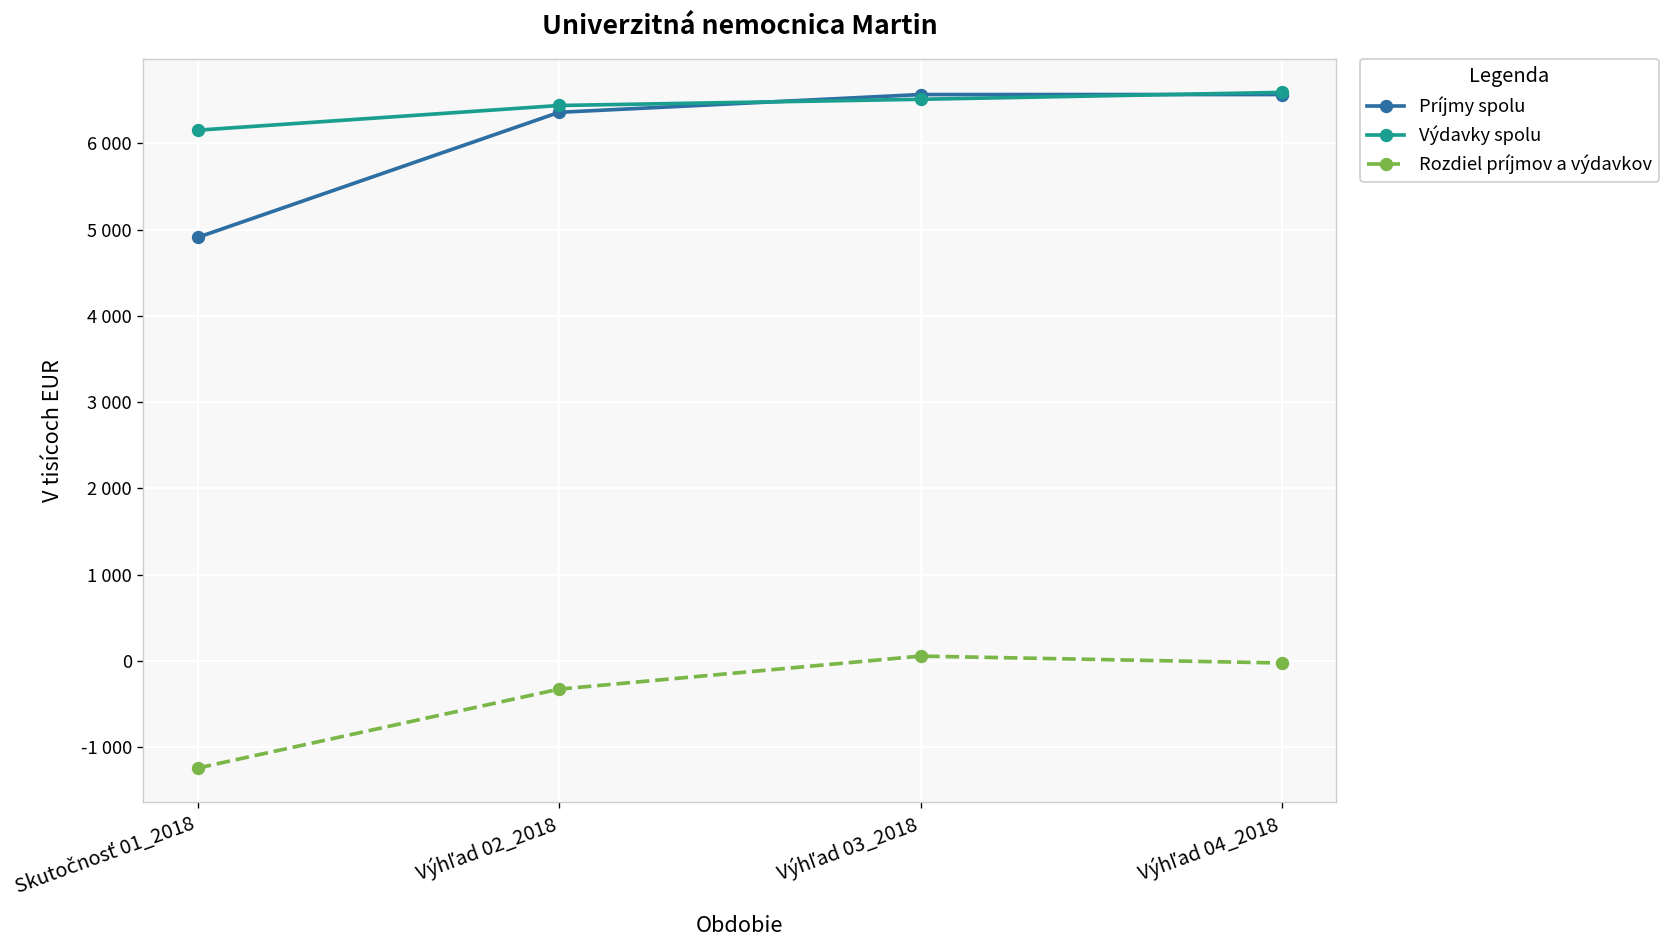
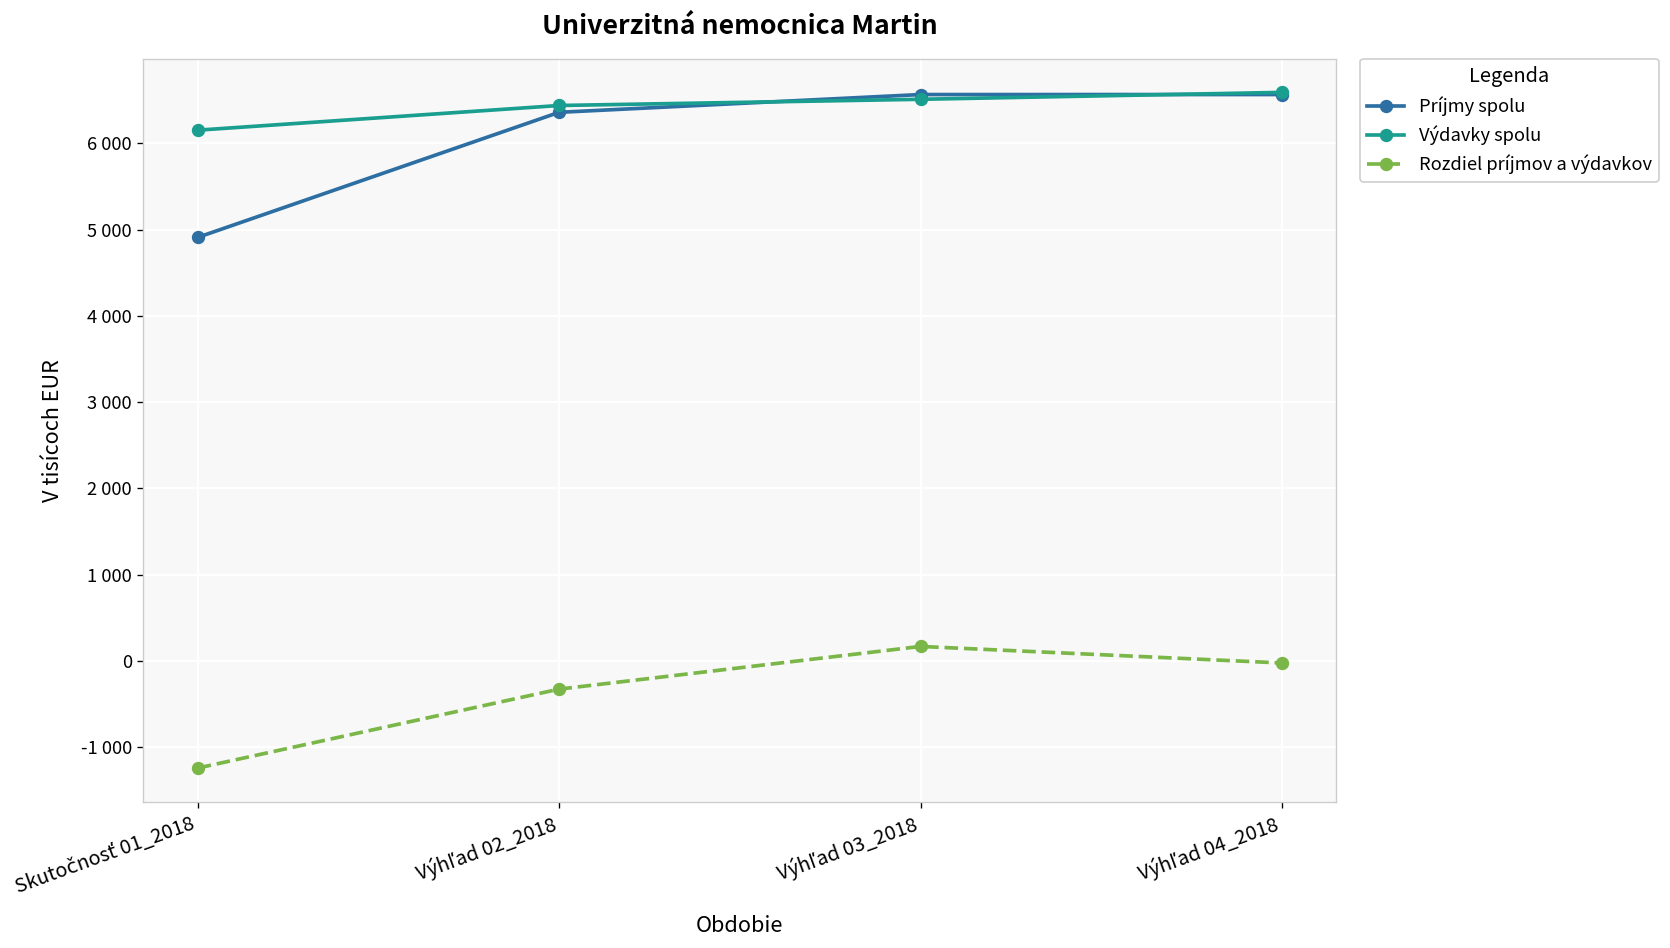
Rozdiel príjmov a výdavkov, Výhľad 03_2018: 100 -> 200
